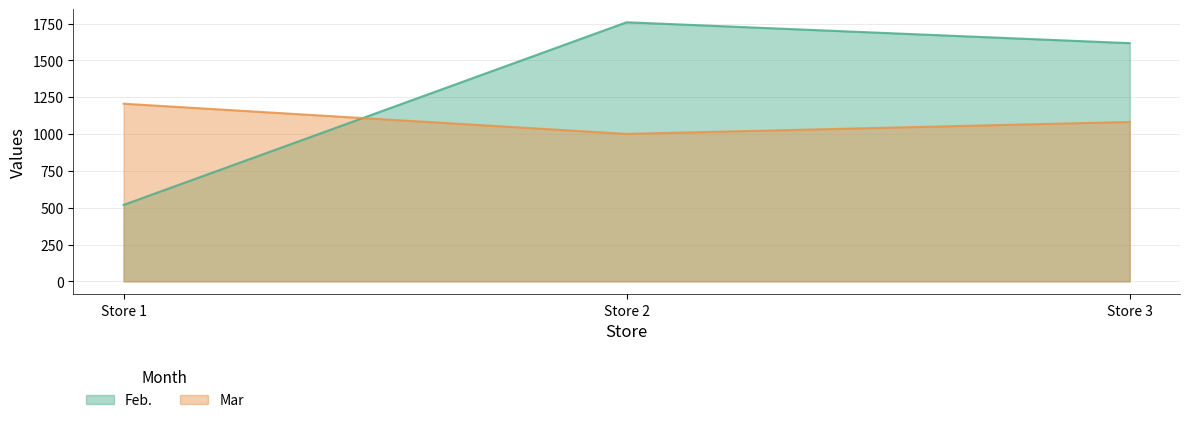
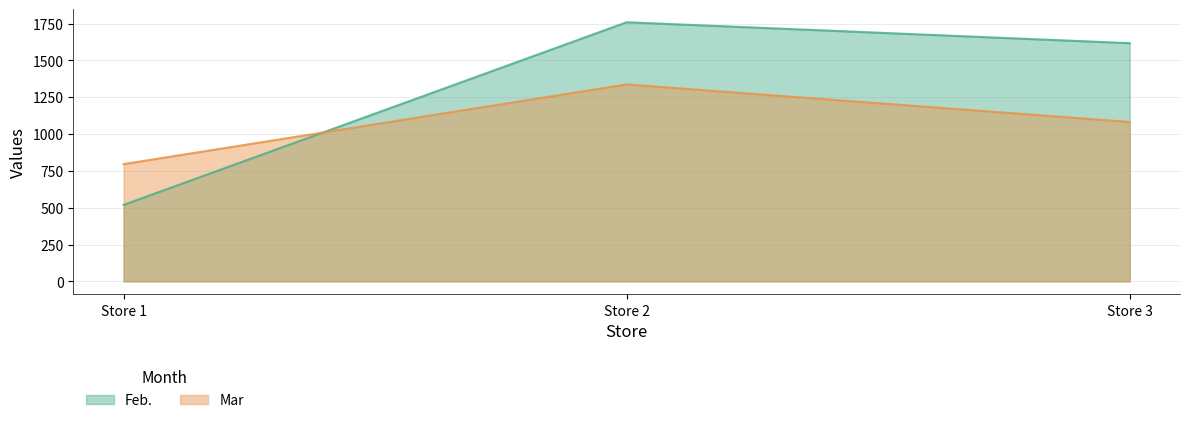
Mar, Store 1: 1210 -> 800
Mar, Store 2: 1000 -> 1340
